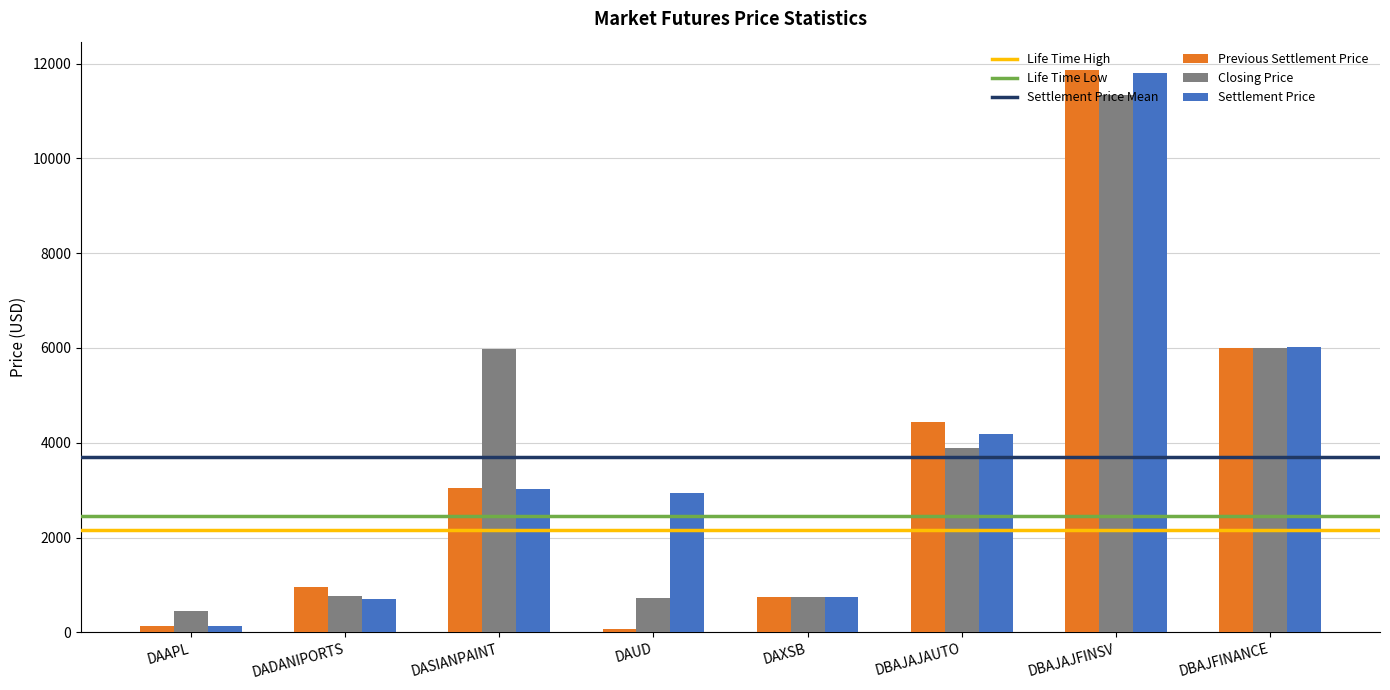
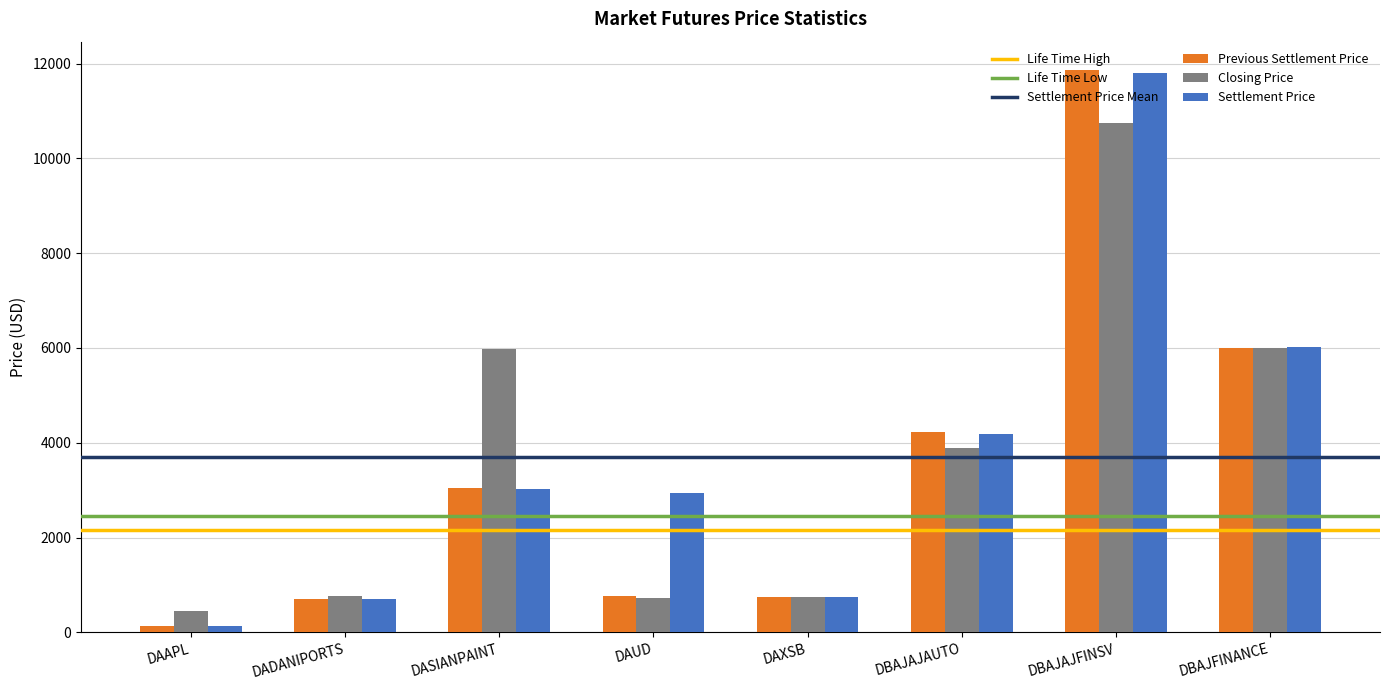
Previous Settlement Price, DADANIPORTS: 1000 -> 700
Previous Settlement Price, DAUD: 100 -> 800
Previous Settlement Price, DBAJAJAUTO: 4400 -> 4200
Closing Price, DBAJAJFINSV: 11300 -> 10800
